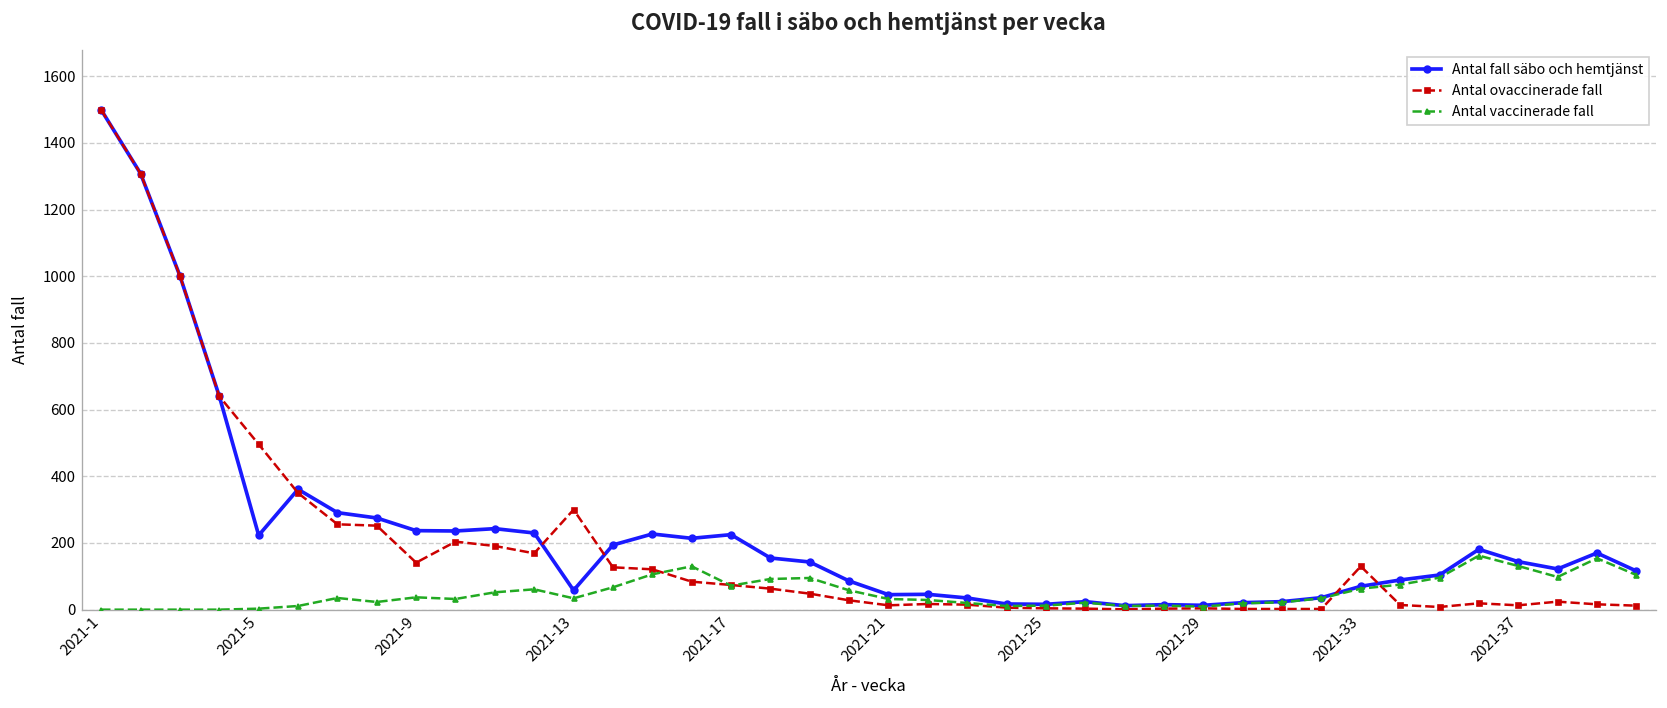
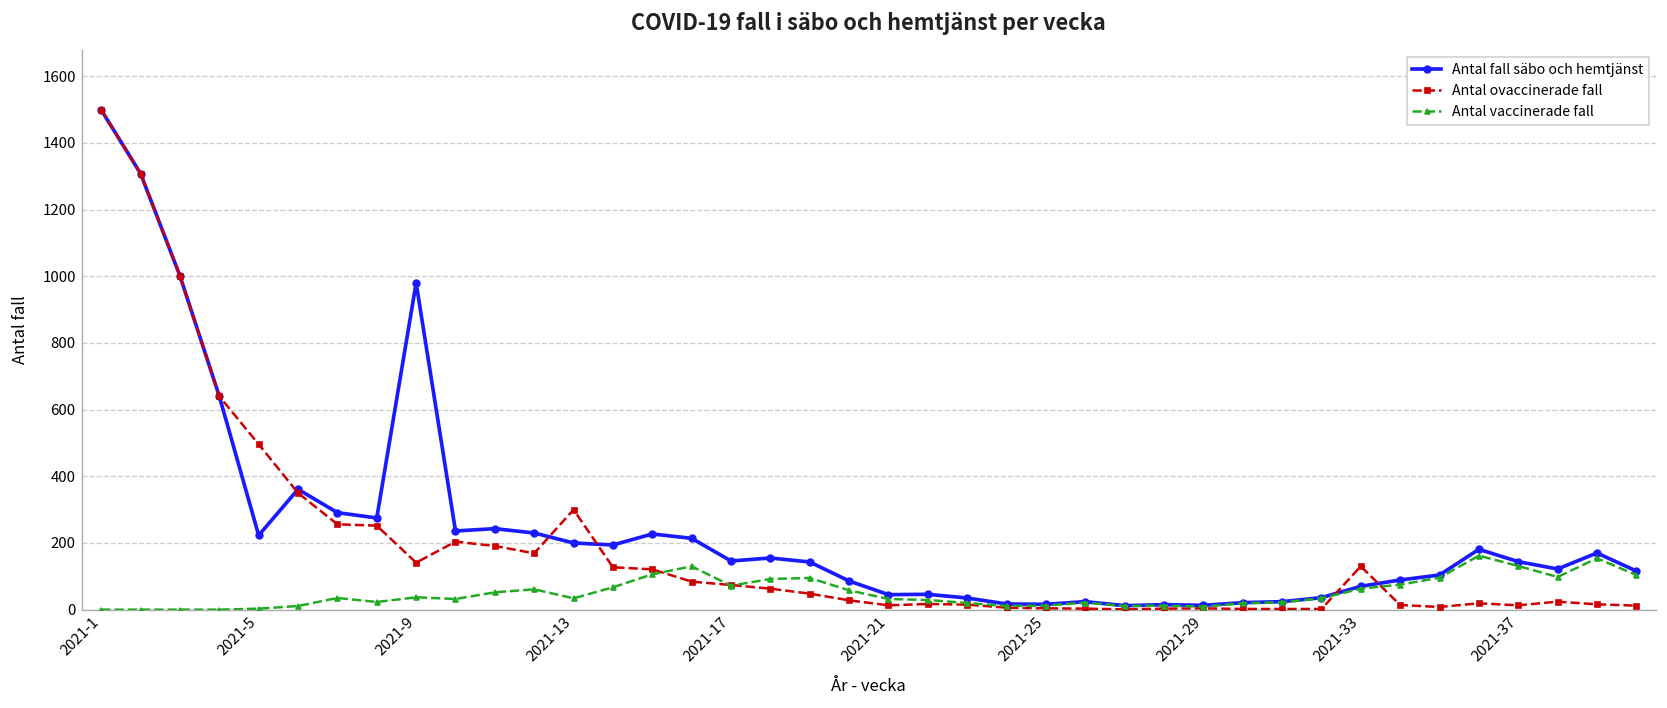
Antal fall säbo och hemtjänst, 2021-9: 240 -> 980
Antal fall säbo och hemtjänst, 2021-13: 60 -> 200
Antal fall säbo och hemtjänst, 2021-17: 230 -> 150
